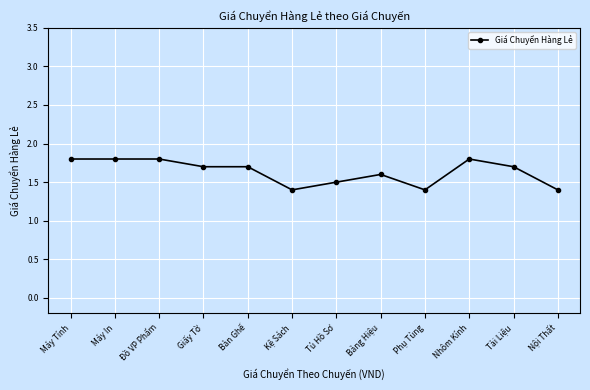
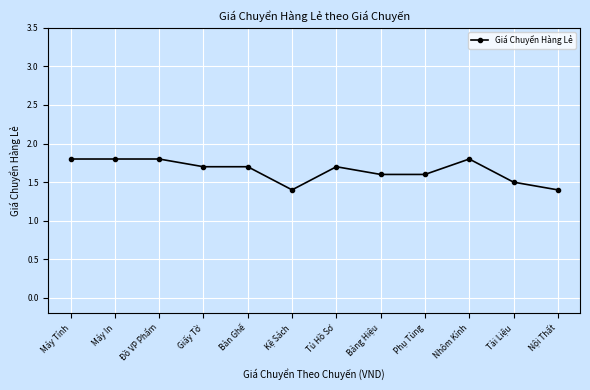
Tủ Hồ Sơ: 1.5 -> 1.7
Phụ Tùng: 1.4 -> 1.6
Tài Liệu: 1.7 -> 1.5
